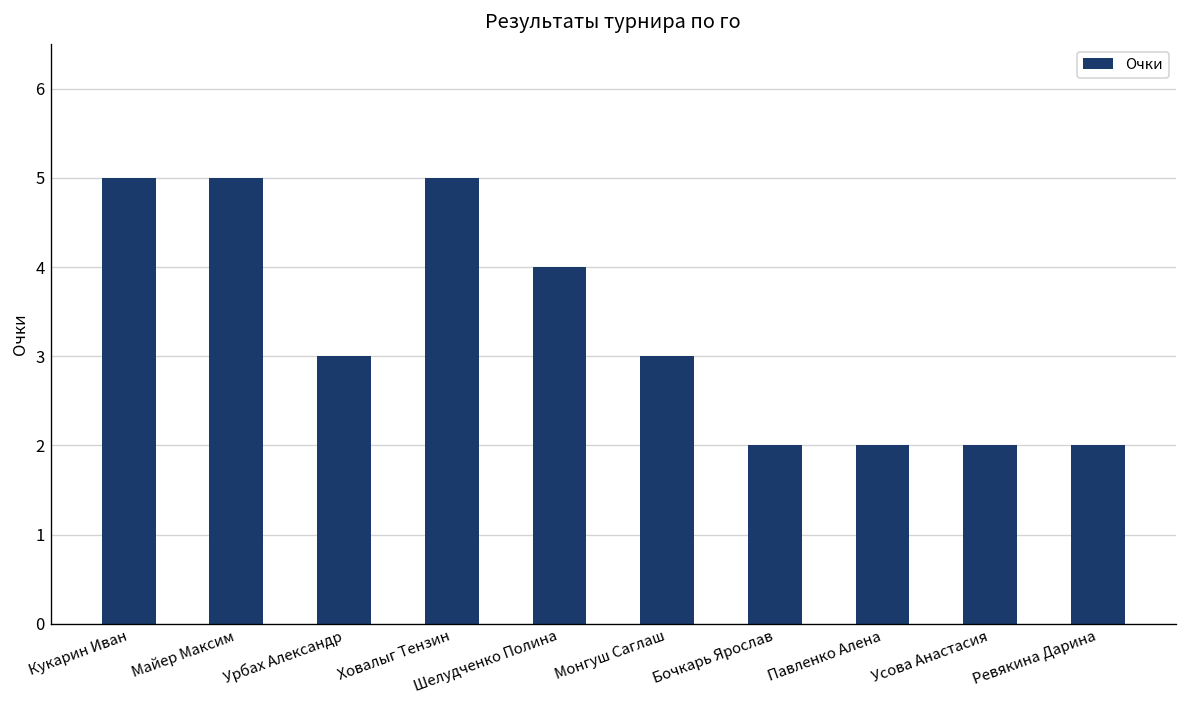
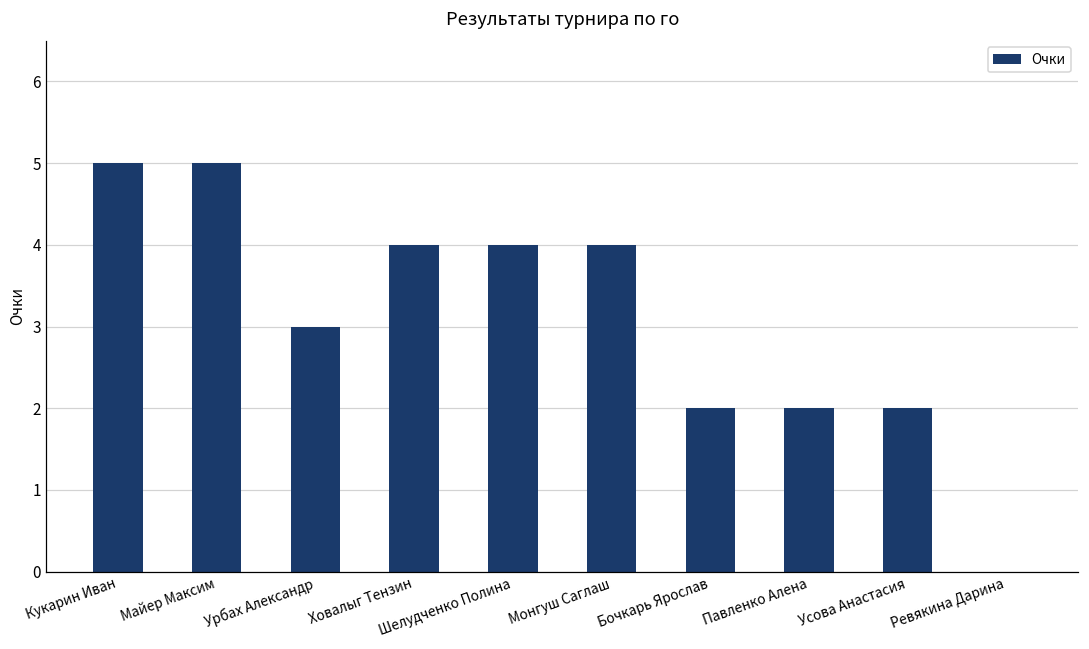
Ховалыг Тензин: 5 -> 4
Монгуш Саглаш: 3 -> 4
Ревякина Дарина: 2 -> 0
